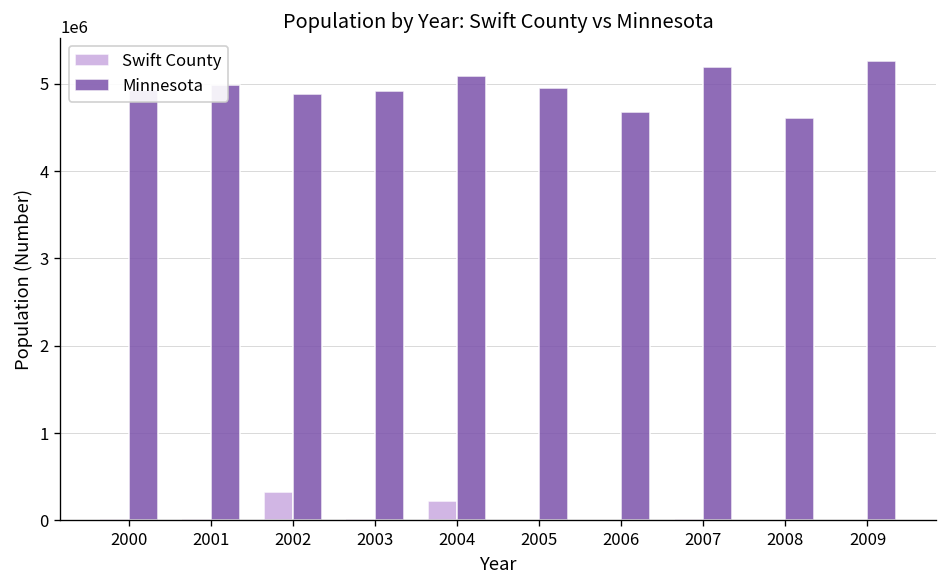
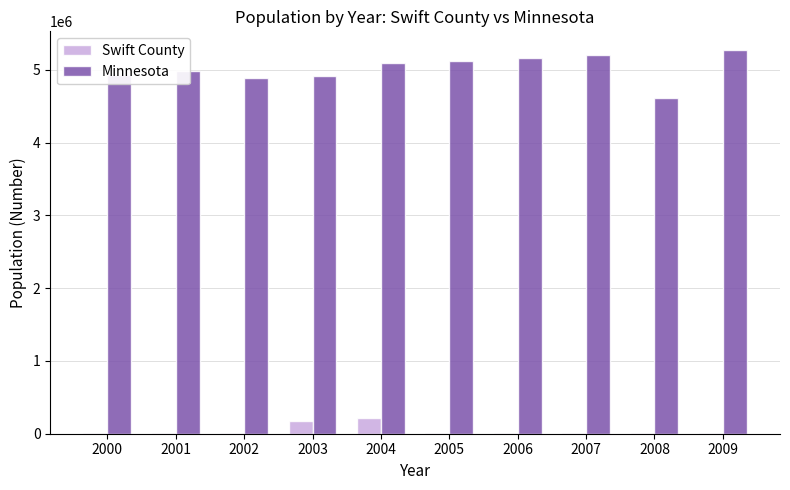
Swift County, 2002: 300000 -> 0
Swift County, 2003: 0 -> 200000
Minnesota, 2005: 5000000 -> 5100000
Minnesota, 2006: 4700000 -> 5200000
